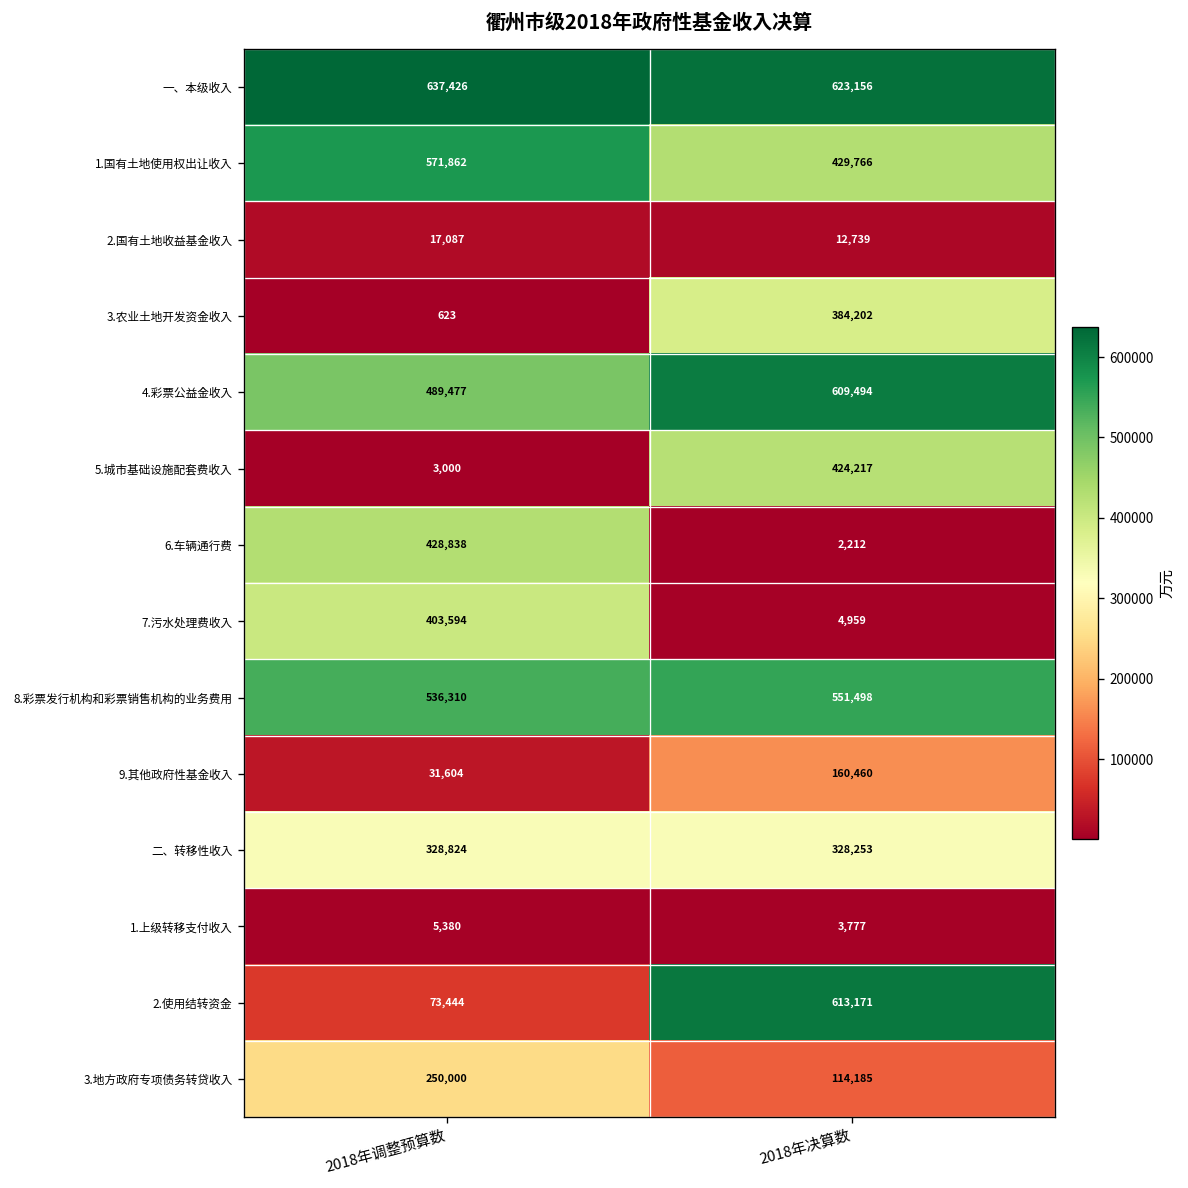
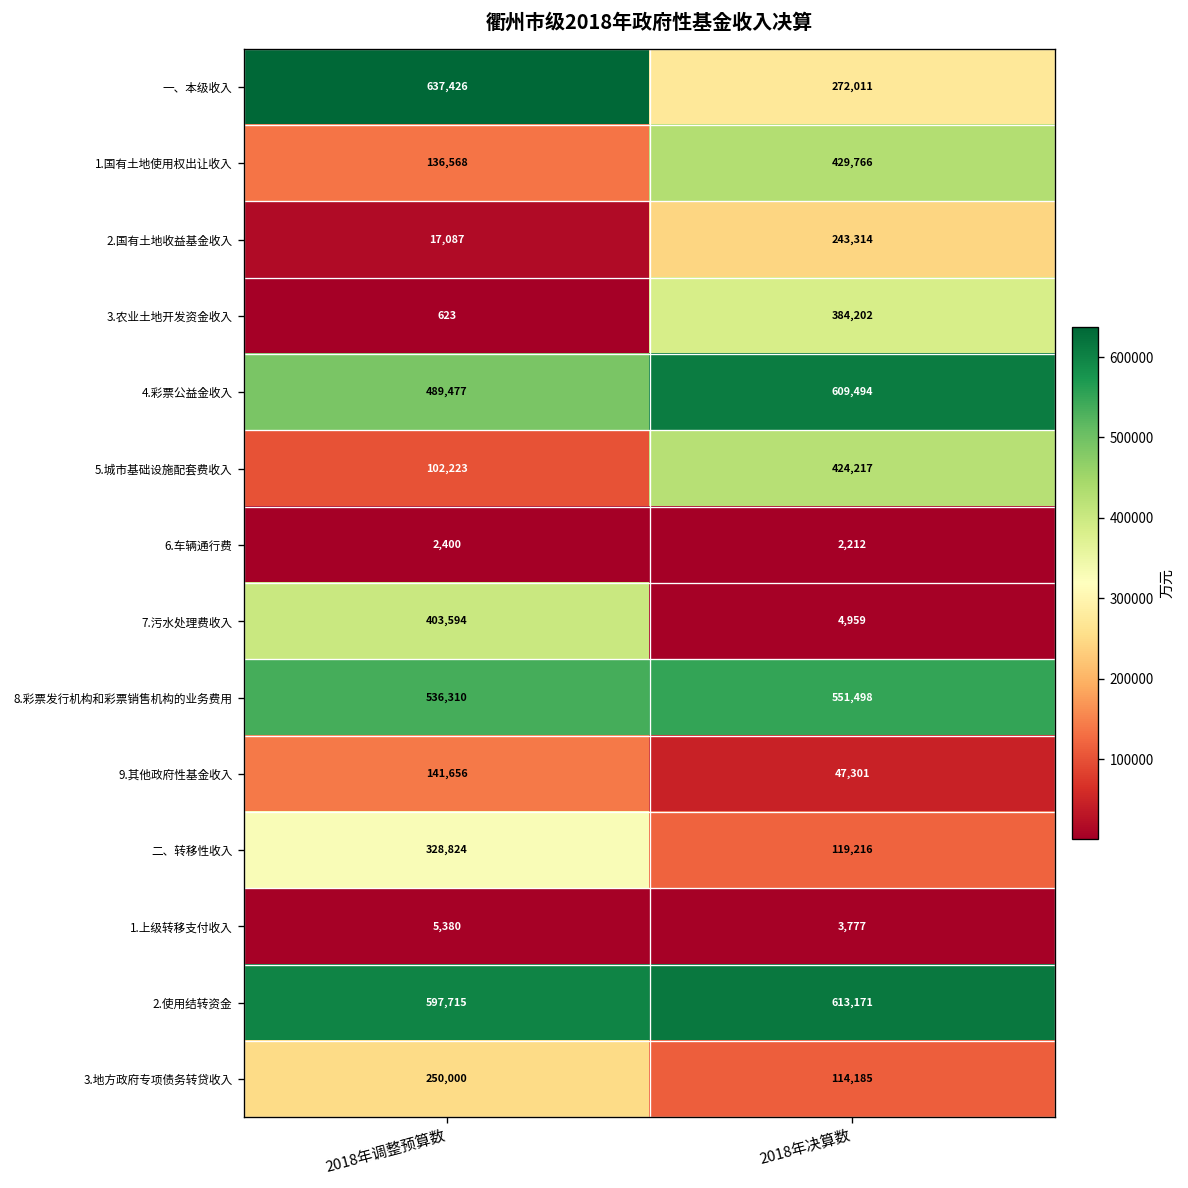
一、本级收入, 2018年决算数: 623,156 -> 272,011
1.国有土地使用权出让收入, 2018年调整预算数: 571,862 -> 136,568
2.国有土地收益基金收入, 2018年决算数: 12,739 -> 243,314
5.城市基础设施配套费收入, 2018年调整预算数: 3,000 -> 102,223
6.车辆通行费, 2018年调整预算数: 428,838 -> 2,400
9.其他政府性基金收入, 2018年调整预算数: 31,604 -> 141,656
9.其他政府性基金收入, 2018年决算数: 160,460 -> 47,301
二、转移性收入, 2018年决算数: 328,253 -> 119,216
2.使用结转资金, 2018年调整预算数: 73,444 -> 597,715
